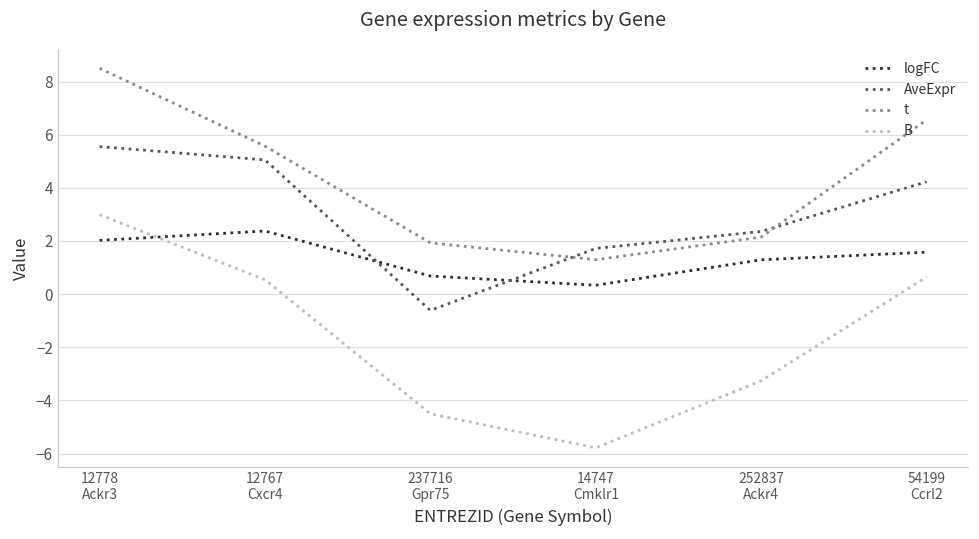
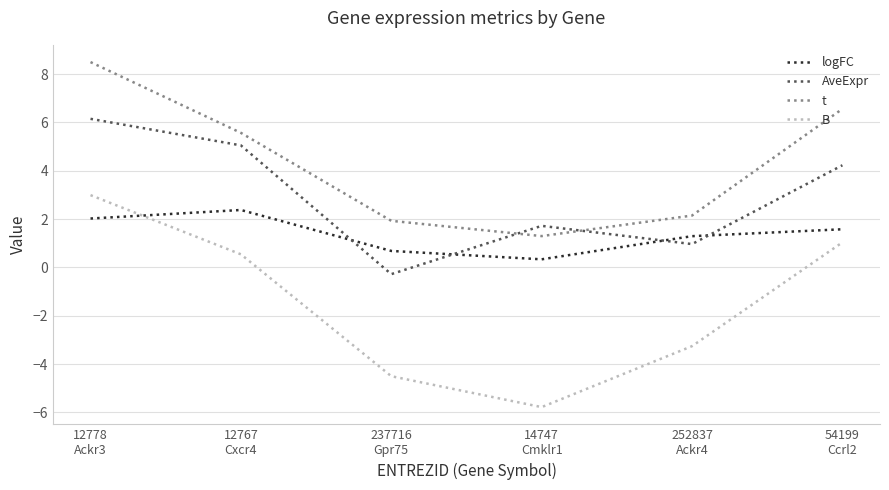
AveExpr, 12778 Ackr3: 5.6 -> 6.2
AveExpr, 237716 Gpr75: -0.6 -> -0.3
AveExpr, 252837 Ackr4: 2.4 -> 1.0
B, 54199 Ccrl2: 0.6 -> 1.0
